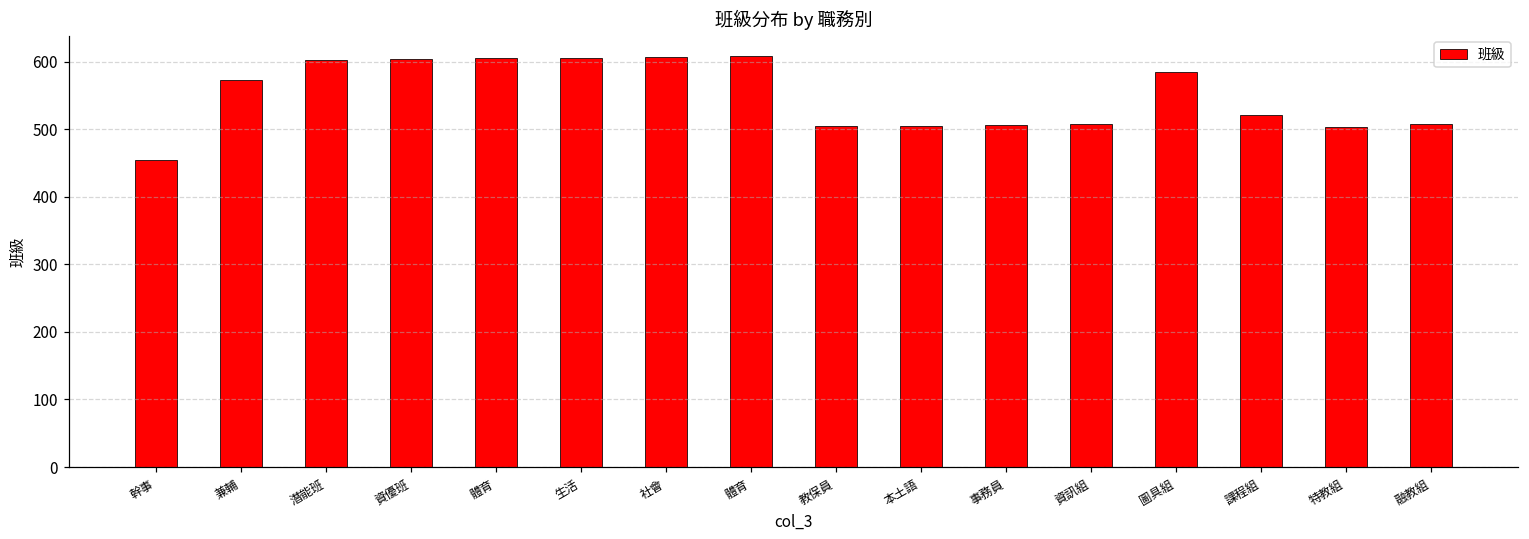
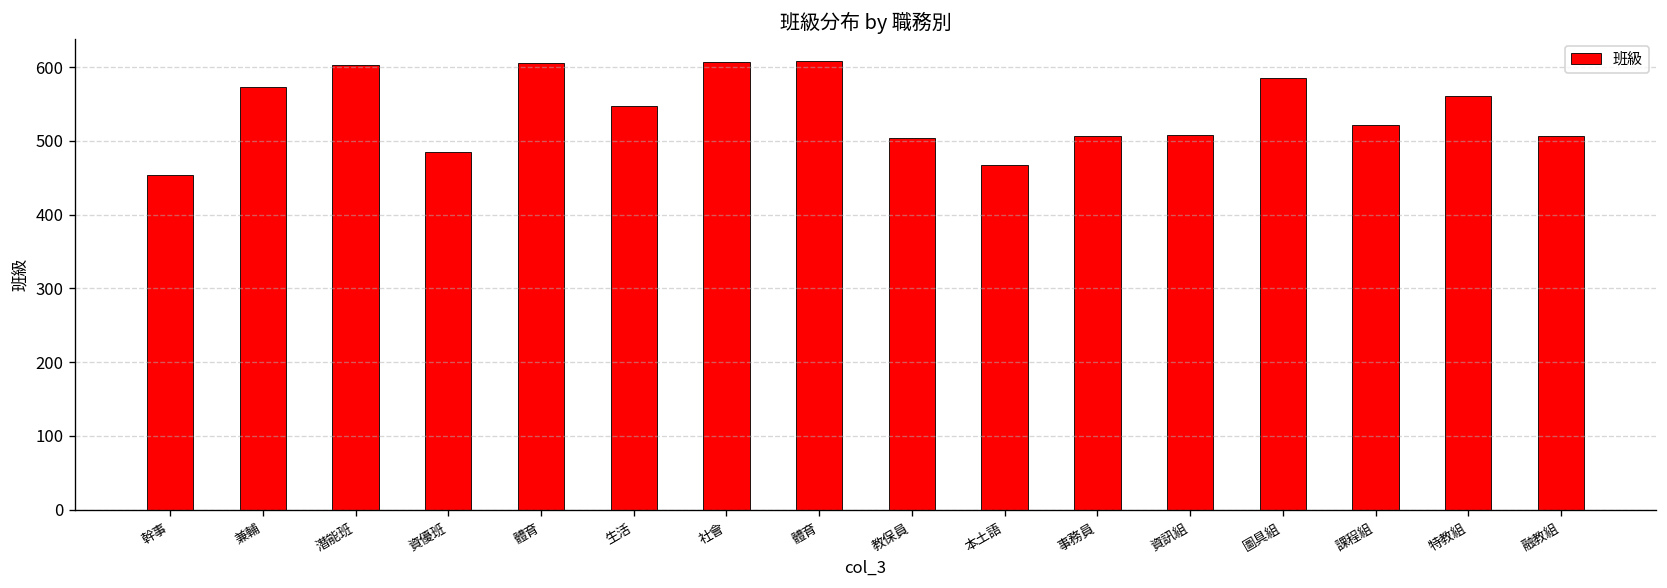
資優班: 600 -> 490
生活: 610 -> 550
本土語: 510 -> 470
特教組: 500 -> 560
